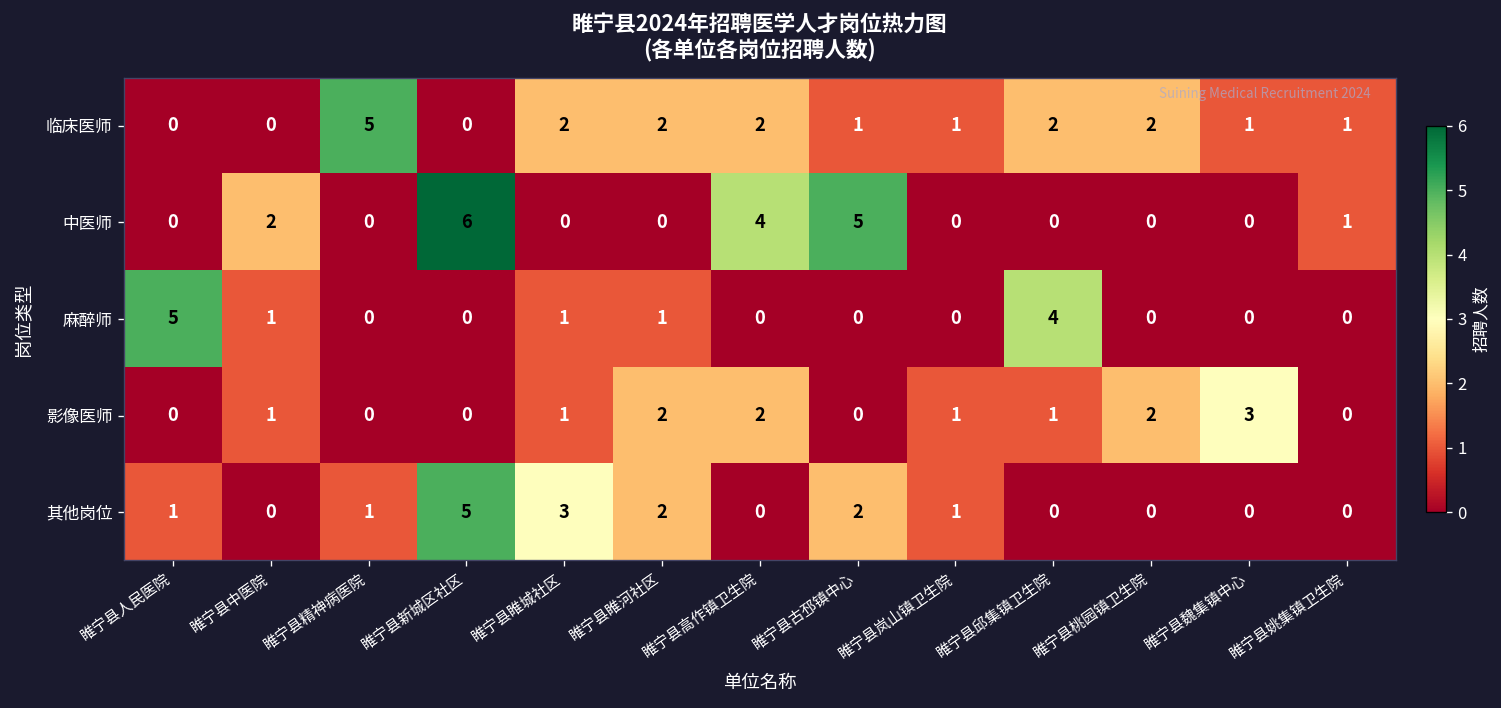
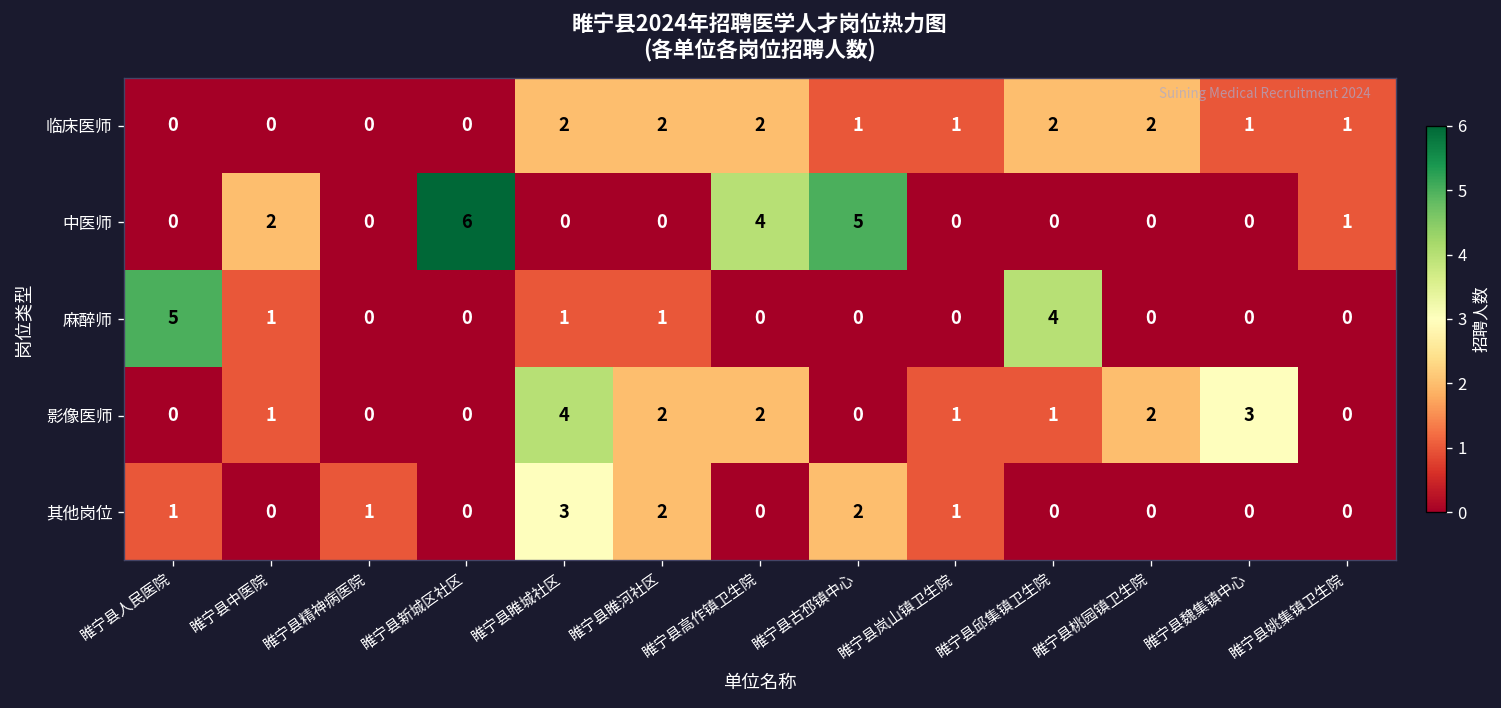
临床医师, 睢宁县精神病医院: 5 -> 0
影像医师, 睢宁县睢城社区: 1 -> 4
其他岗位, 睢宁县新城区社区: 5 -> 0
